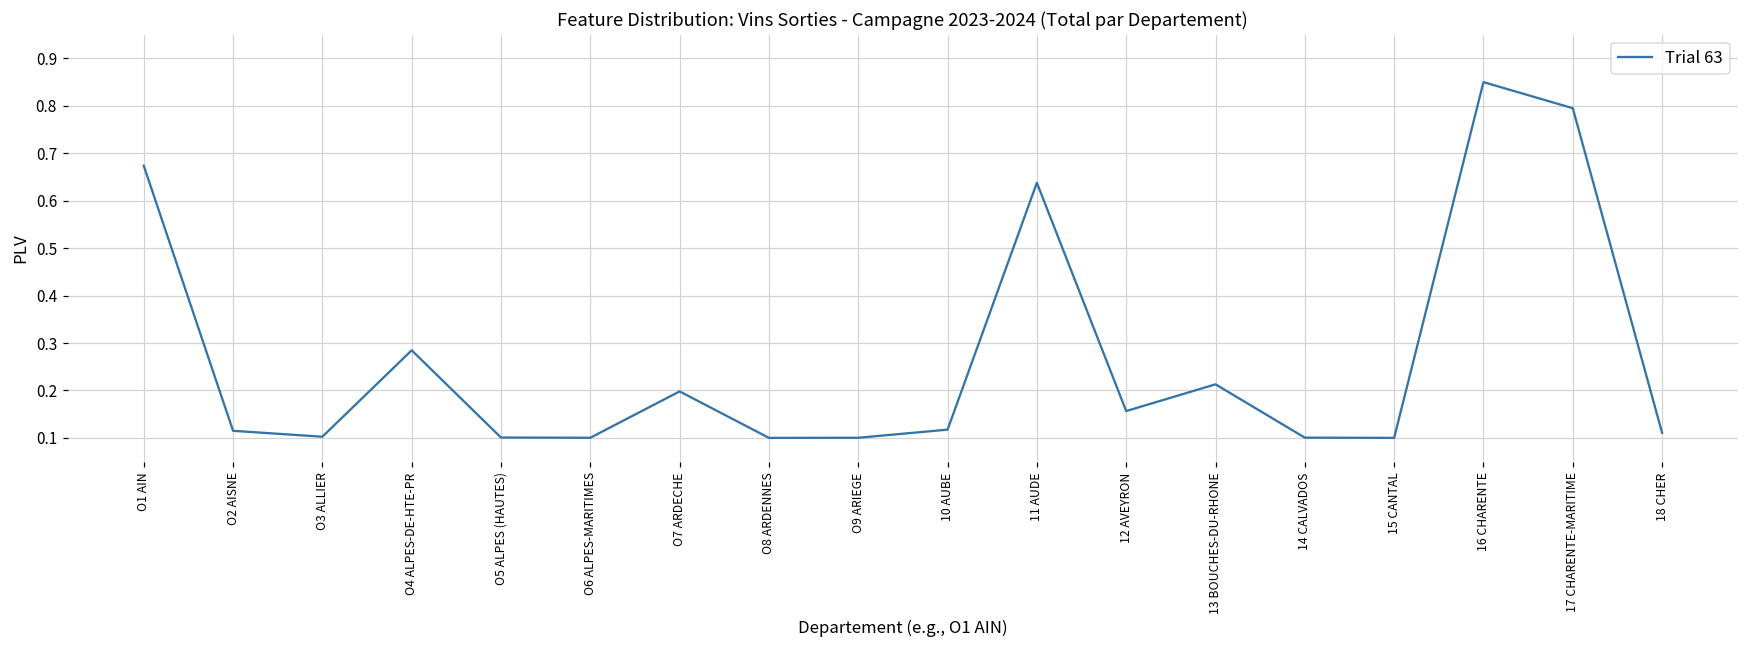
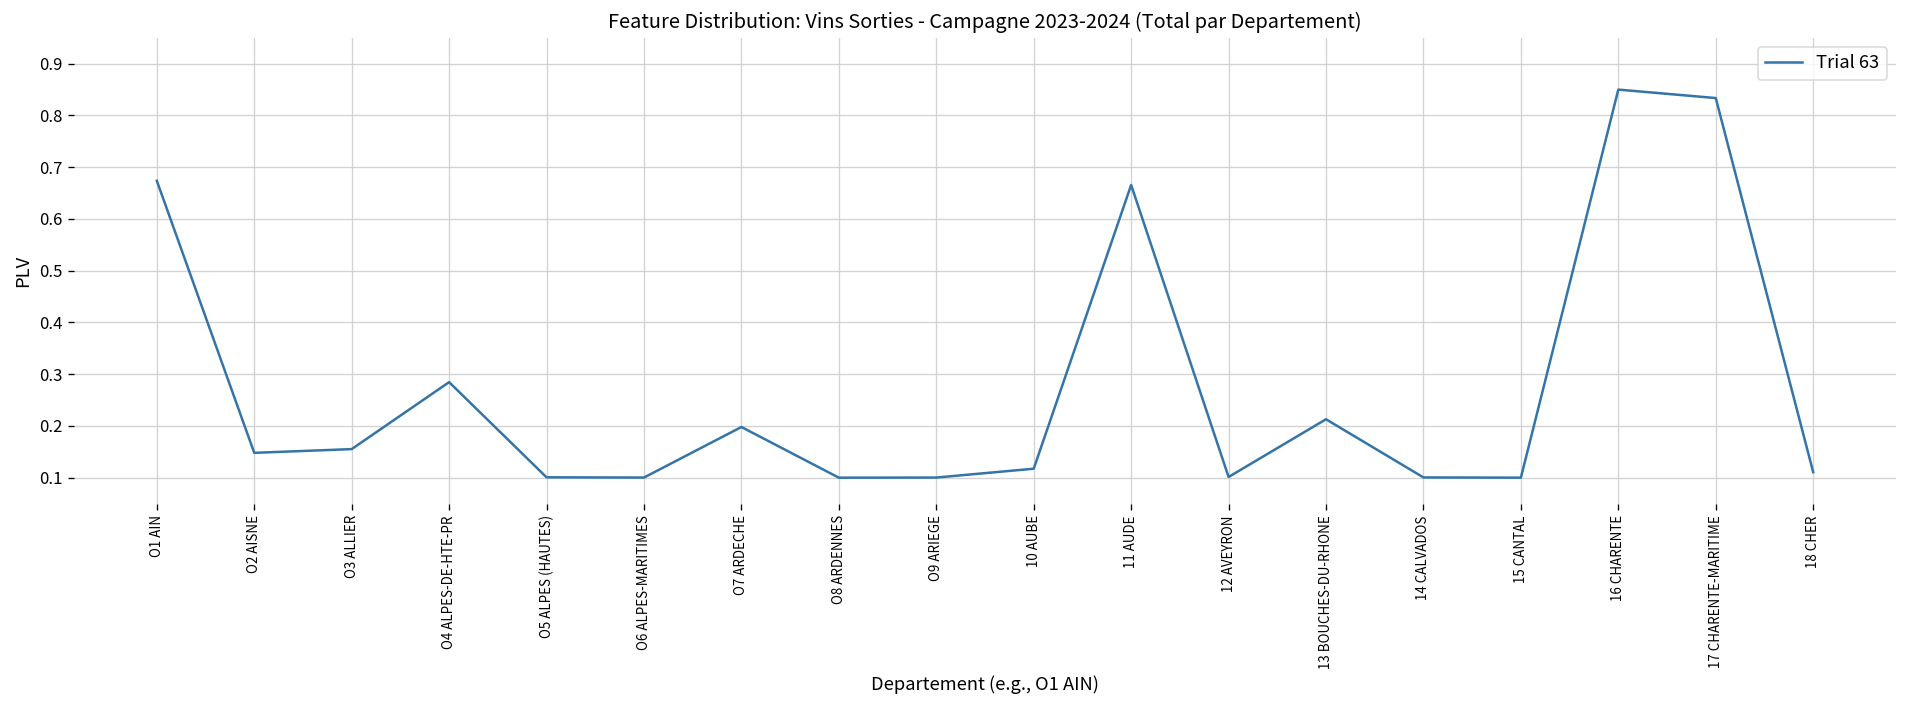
O2 AISNE: 0.11 -> 0.15
O3 ALLIER: 0.10 -> 0.16
11 AUDE: 0.64 -> 0.67
12 AVEYRON: 0.16 -> 0.10
17 CHARENTE-MARITIME: 0.80 -> 0.83
